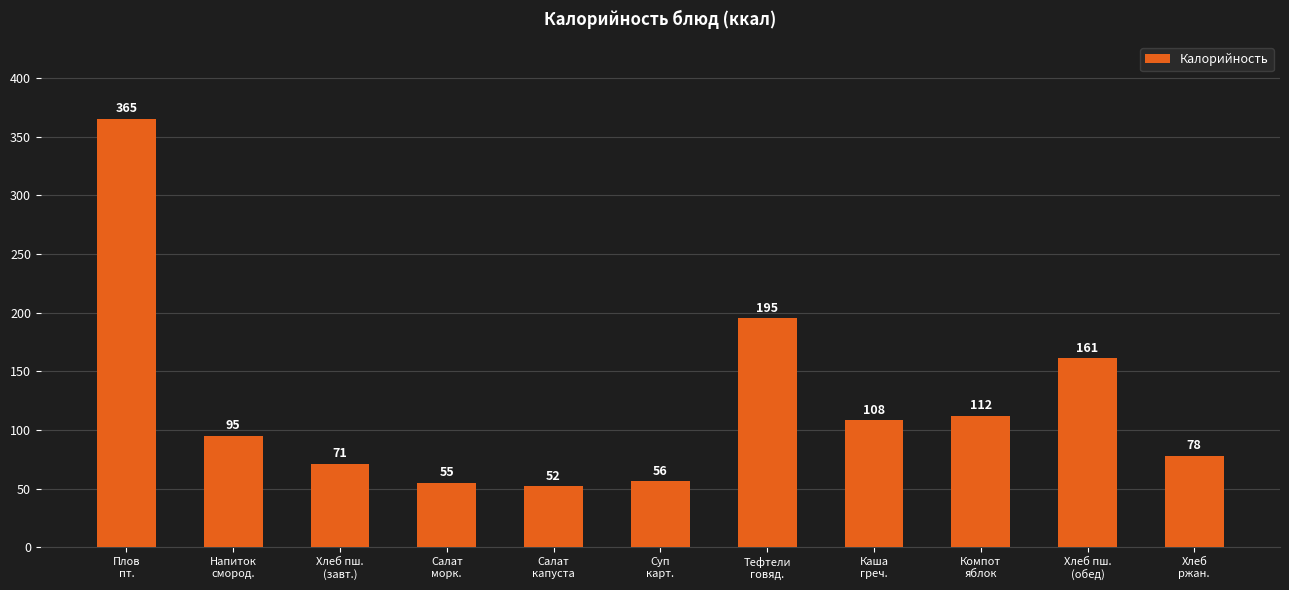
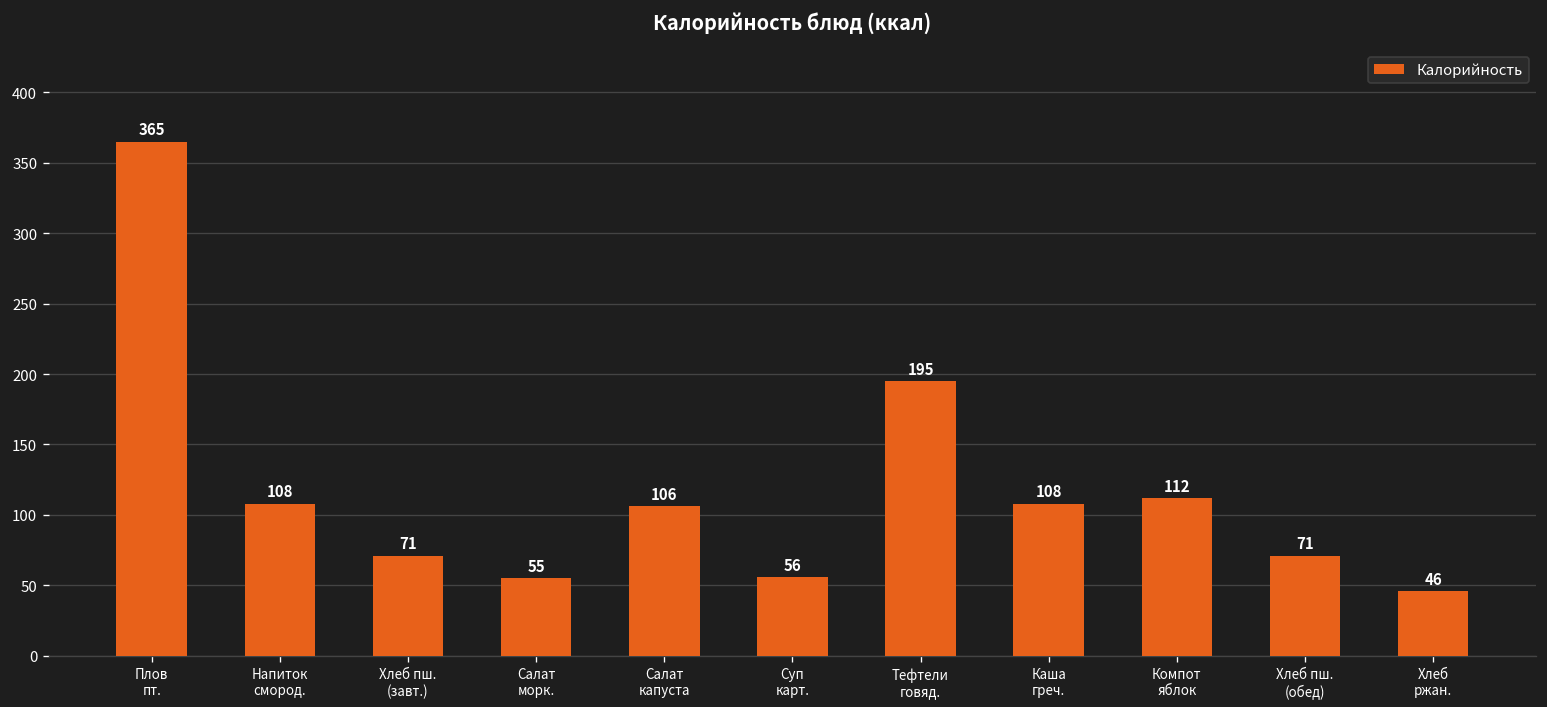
Напиток смород.: 95 -> 108
Салат капуста: 52 -> 106
Хлеб пш. (обед): 161 -> 71
Хлеб ржан.: 78 -> 46
